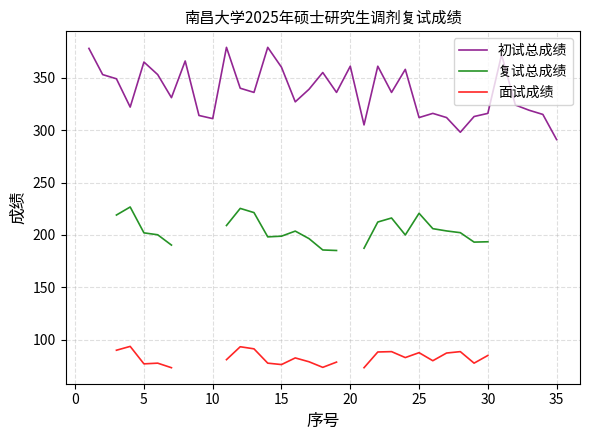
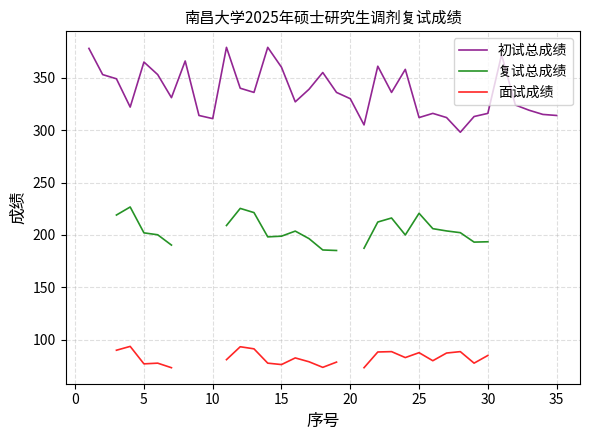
初试总成绩, 20: 361 -> 330
初试总成绩, 35: 291 -> 314
